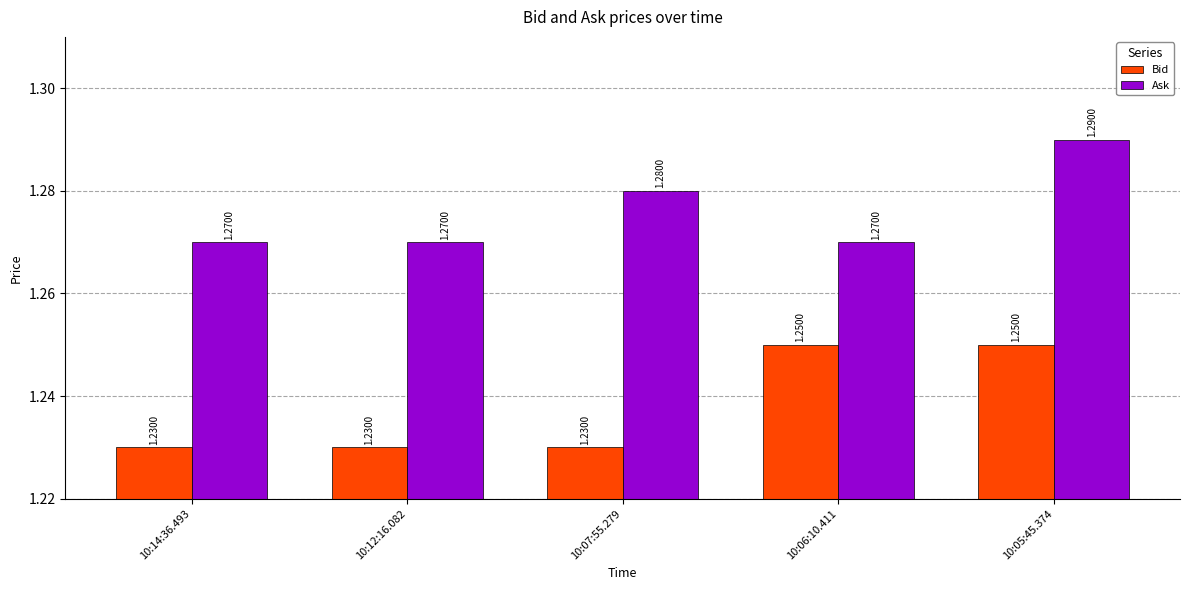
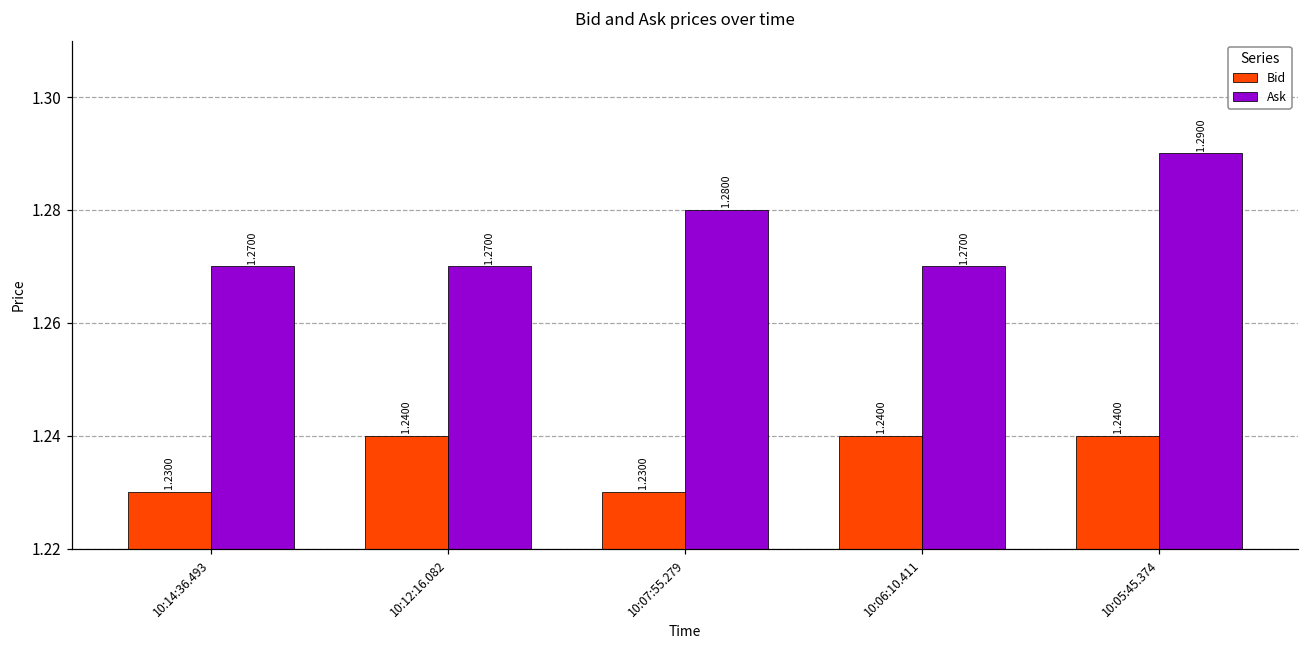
Bid, 10:12:16.082: 1.2300 -> 1.2400
Bid, 10:06:10.411: 1.2500 -> 1.2400
Bid, 10:05:45.374: 1.2500 -> 1.2400
